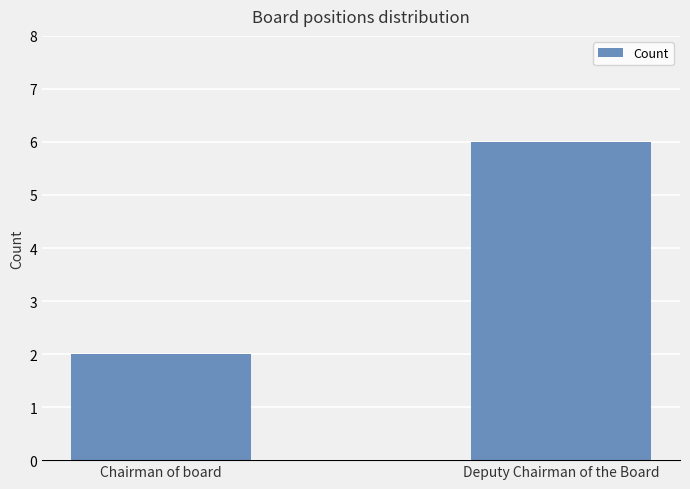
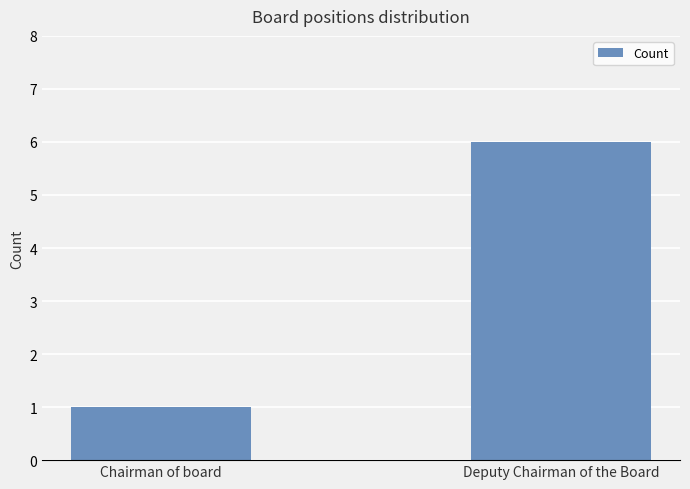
Chairman of board: 2 -> 1
